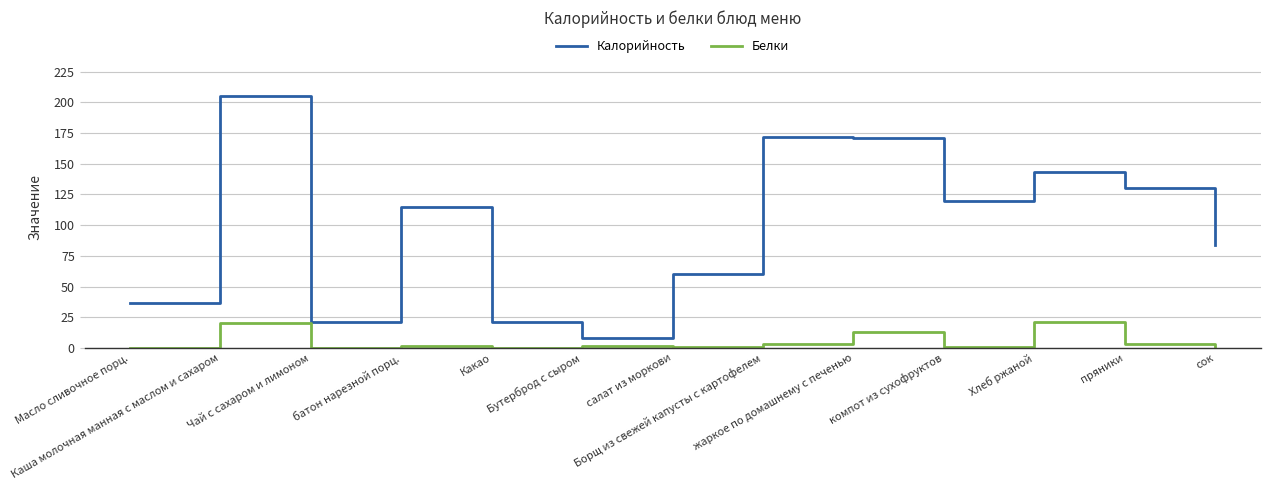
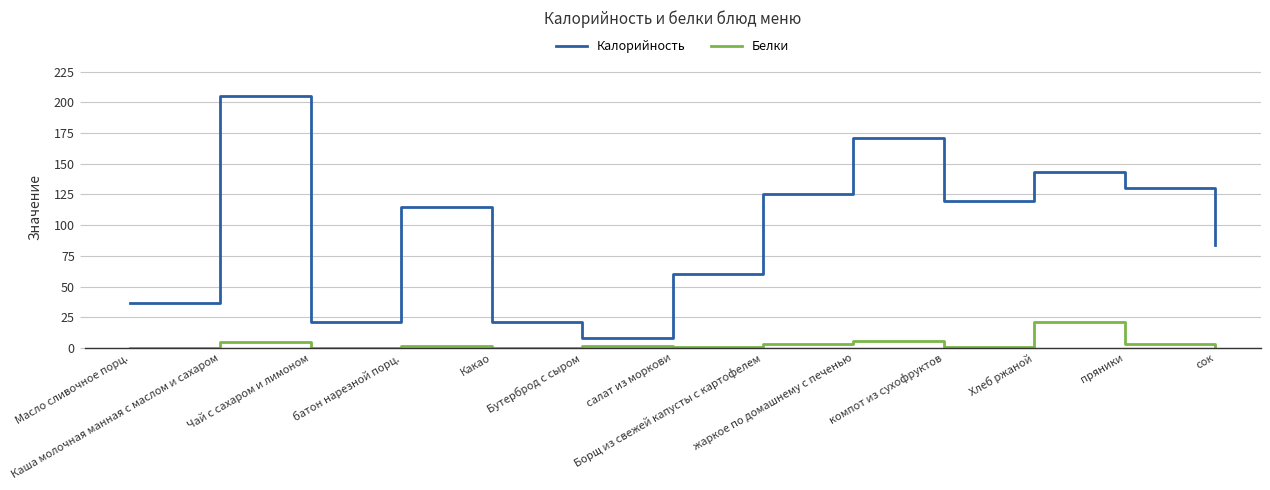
Белки, Каша молочная манная с маслом и сахаром: 20 -> 5
Калорийность, Борщ из свежей капусты с картофелем: 172 -> 125
Белки, жаркое по домашнему с печенью: 13 -> 6
